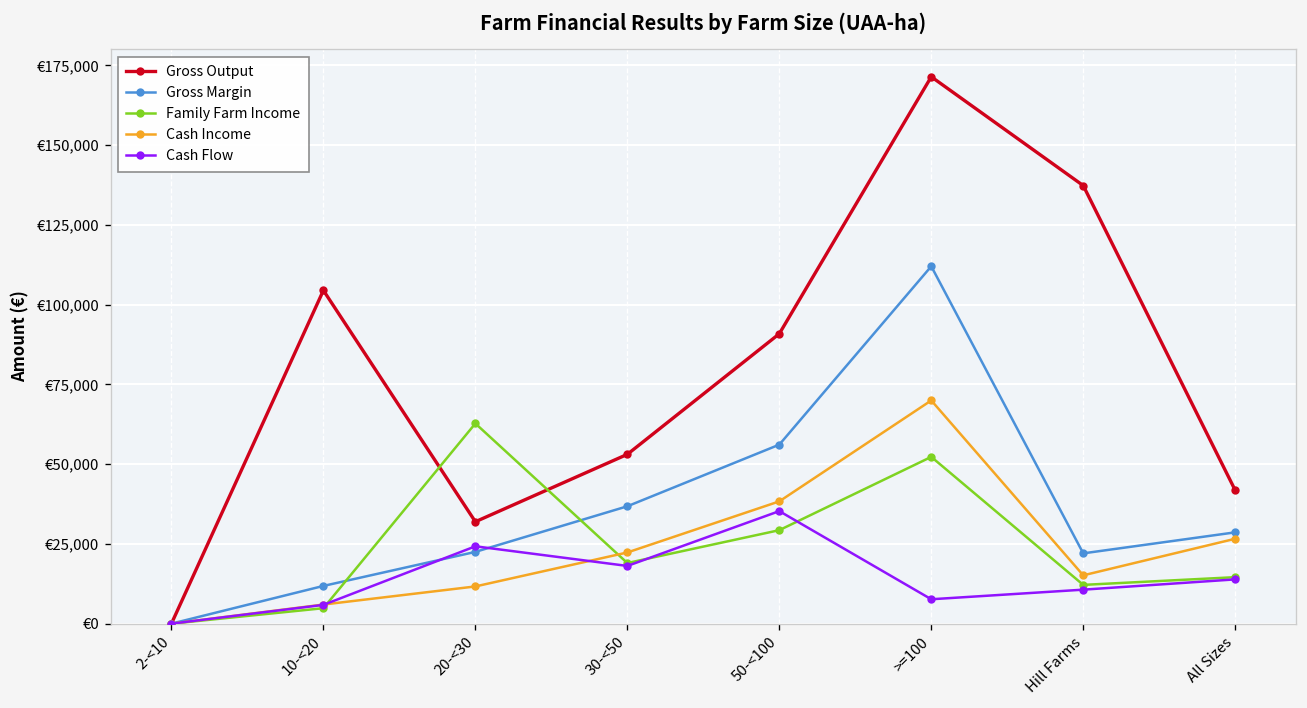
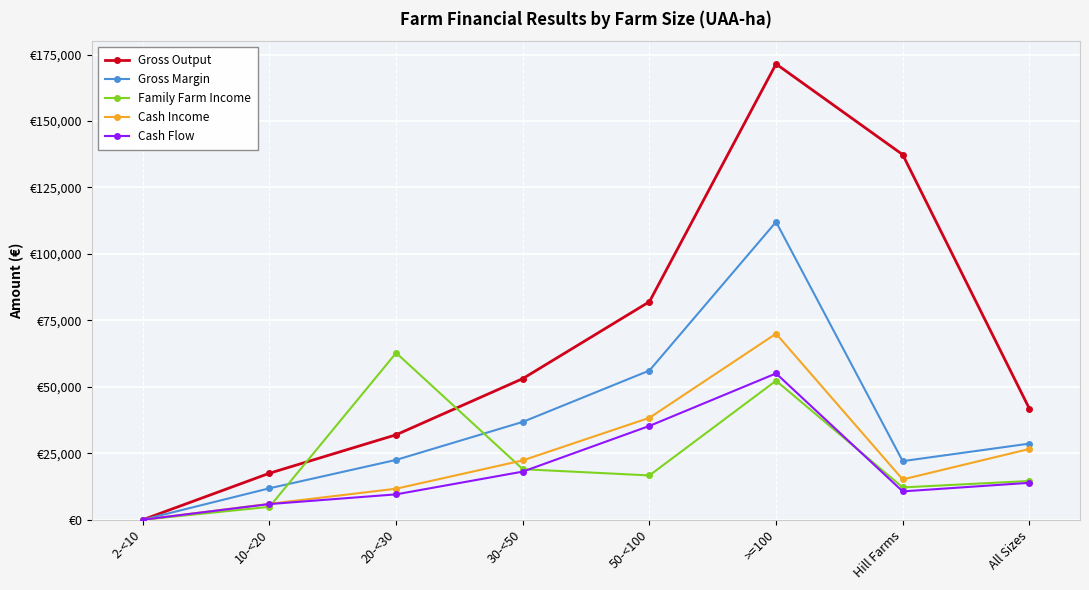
Gross Output, 10-<20: €104,000 -> €17,000
Cash Flow, 20-<30: €24,000 -> €10,000
Gross Output, 50-<100: €91,000 -> €82,000
Family Farm Income, 50-<100: €29,000 -> €17,000
Cash Flow, >=100: €8,000 -> €55,000
